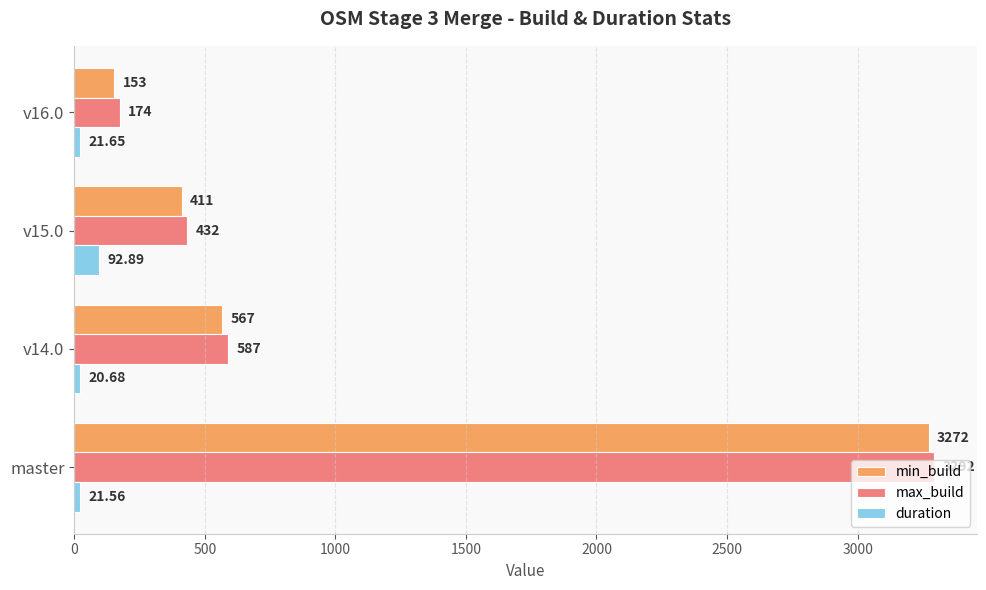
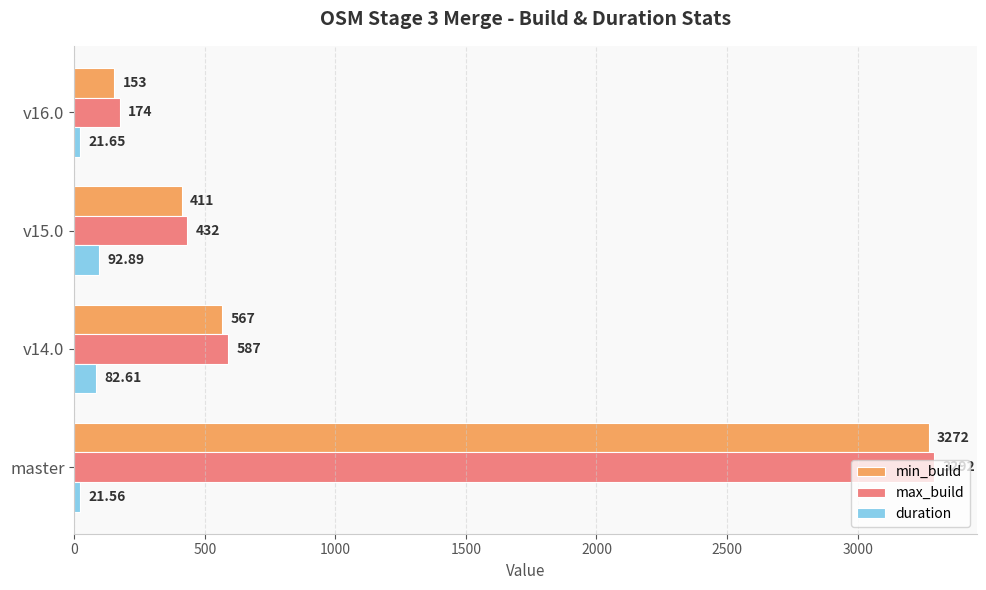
duration, v14.0: 20.68 -> 82.61
